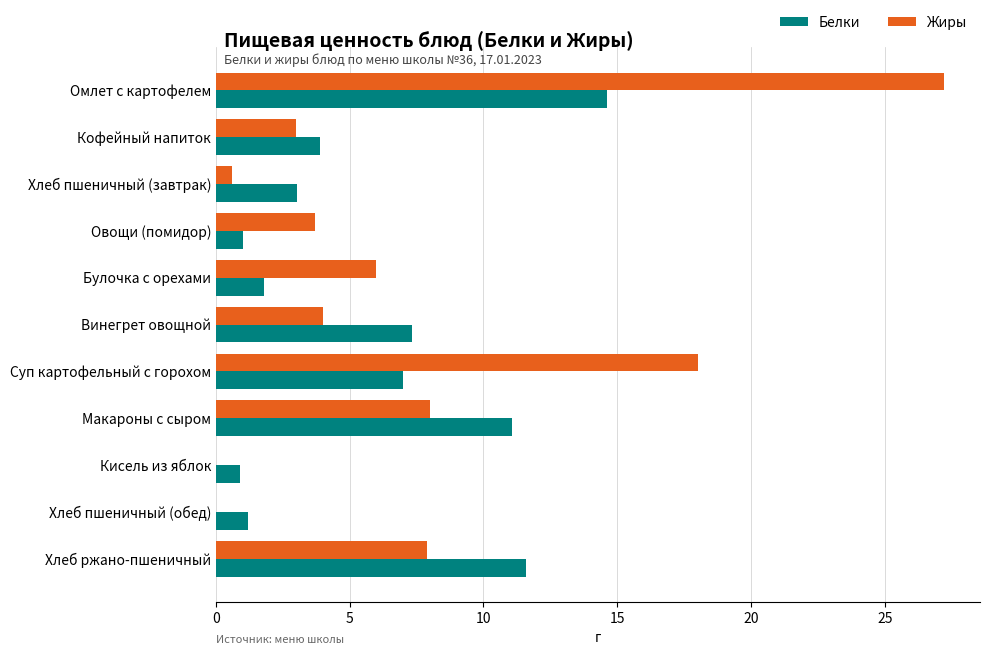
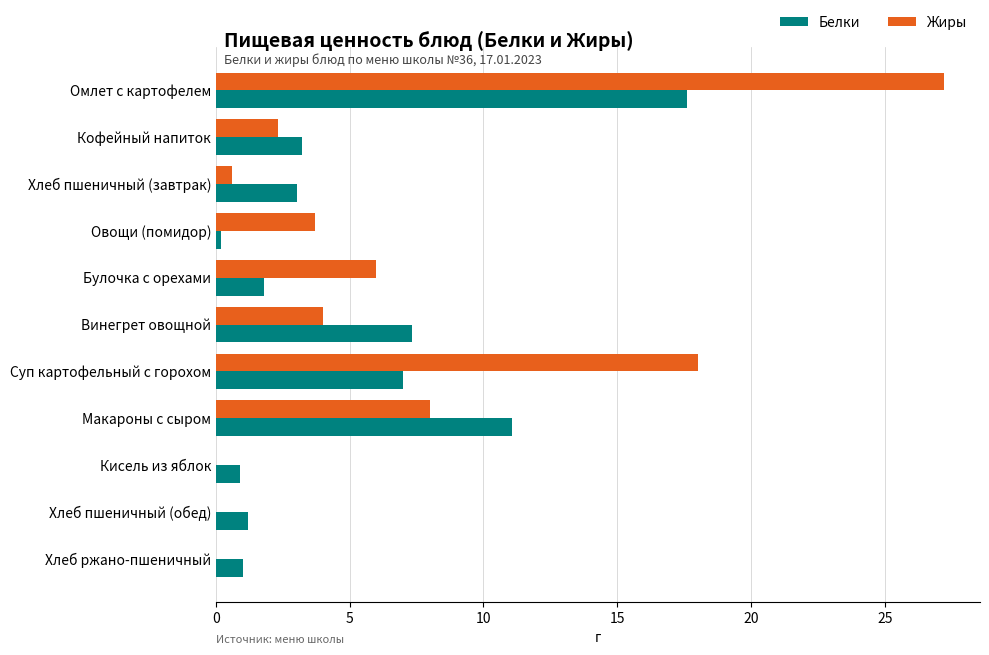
Белки, Омлет с картофелем: 14.6 -> 17.6
Жиры, Кофейный напиток: 3.0 -> 2.3
Белки, Кофейный напиток: 3.9 -> 3.2
Белки, Овощи (помидор): 1.0 -> 0.2
Жиры, Хлеб ржано-пшеничный: 7.9 -> 0.0
Белки, Хлеб ржано-пшеничный: 11.6 -> 1.0
